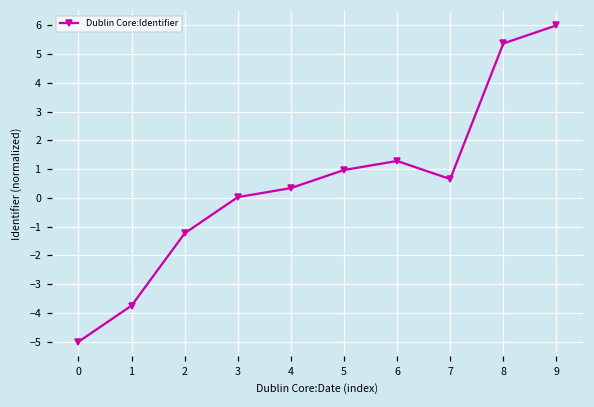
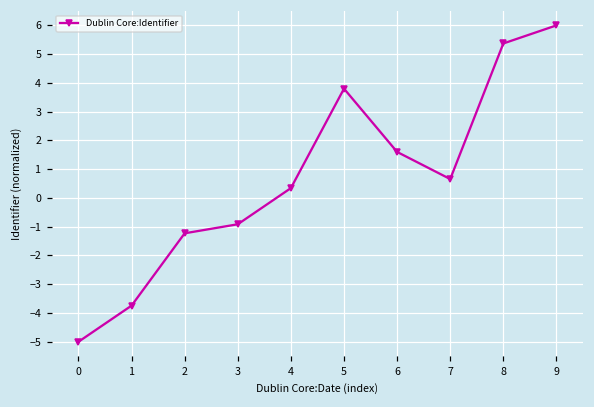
3: 0.0 -> -0.9
5: 1.0 -> 3.8
6: 1.3 -> 1.6
